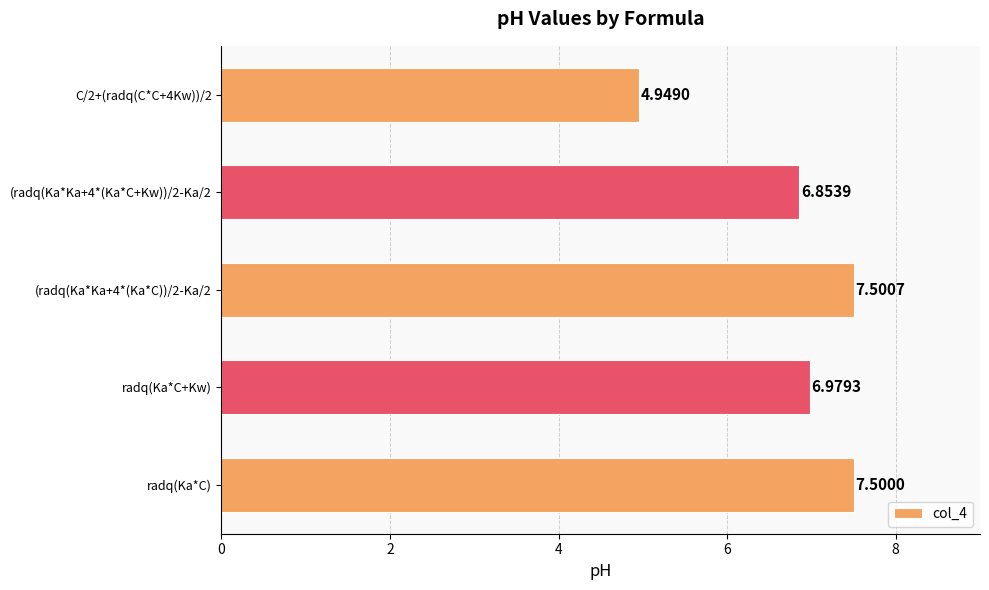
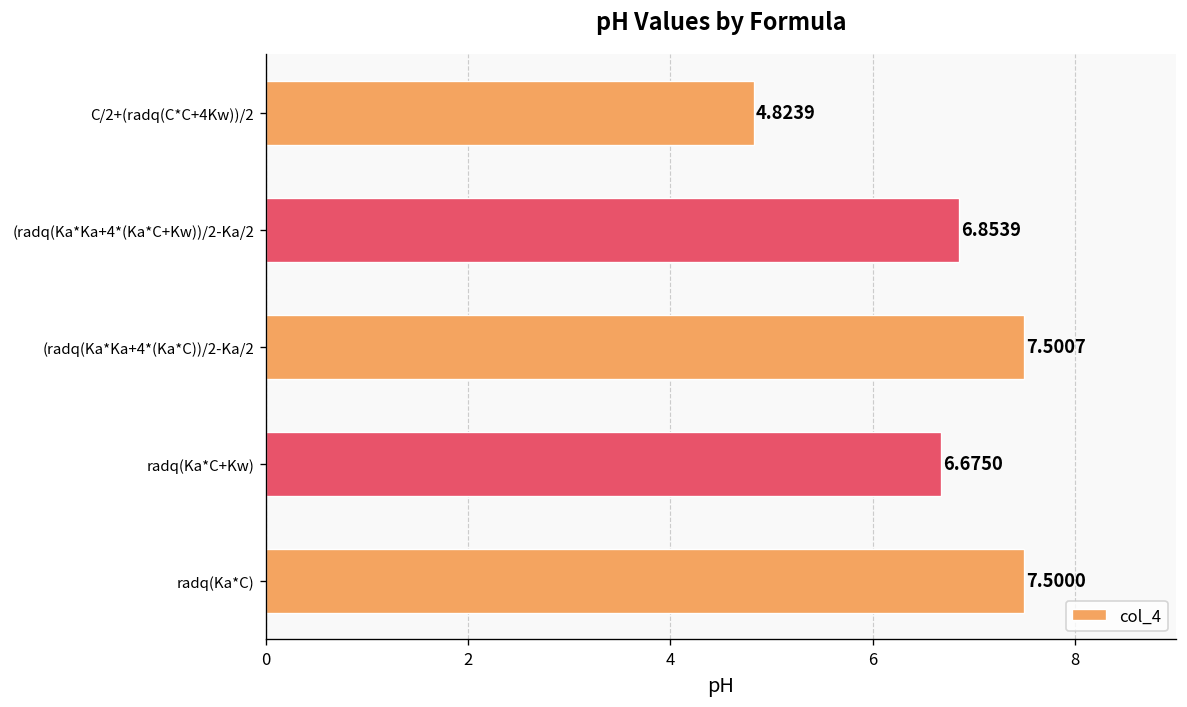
C/2+(radq(C*C+4Kw))/2: 4.9490 -> 4.8239
radq(Ka*C+Kw): 6.9793 -> 6.6750
